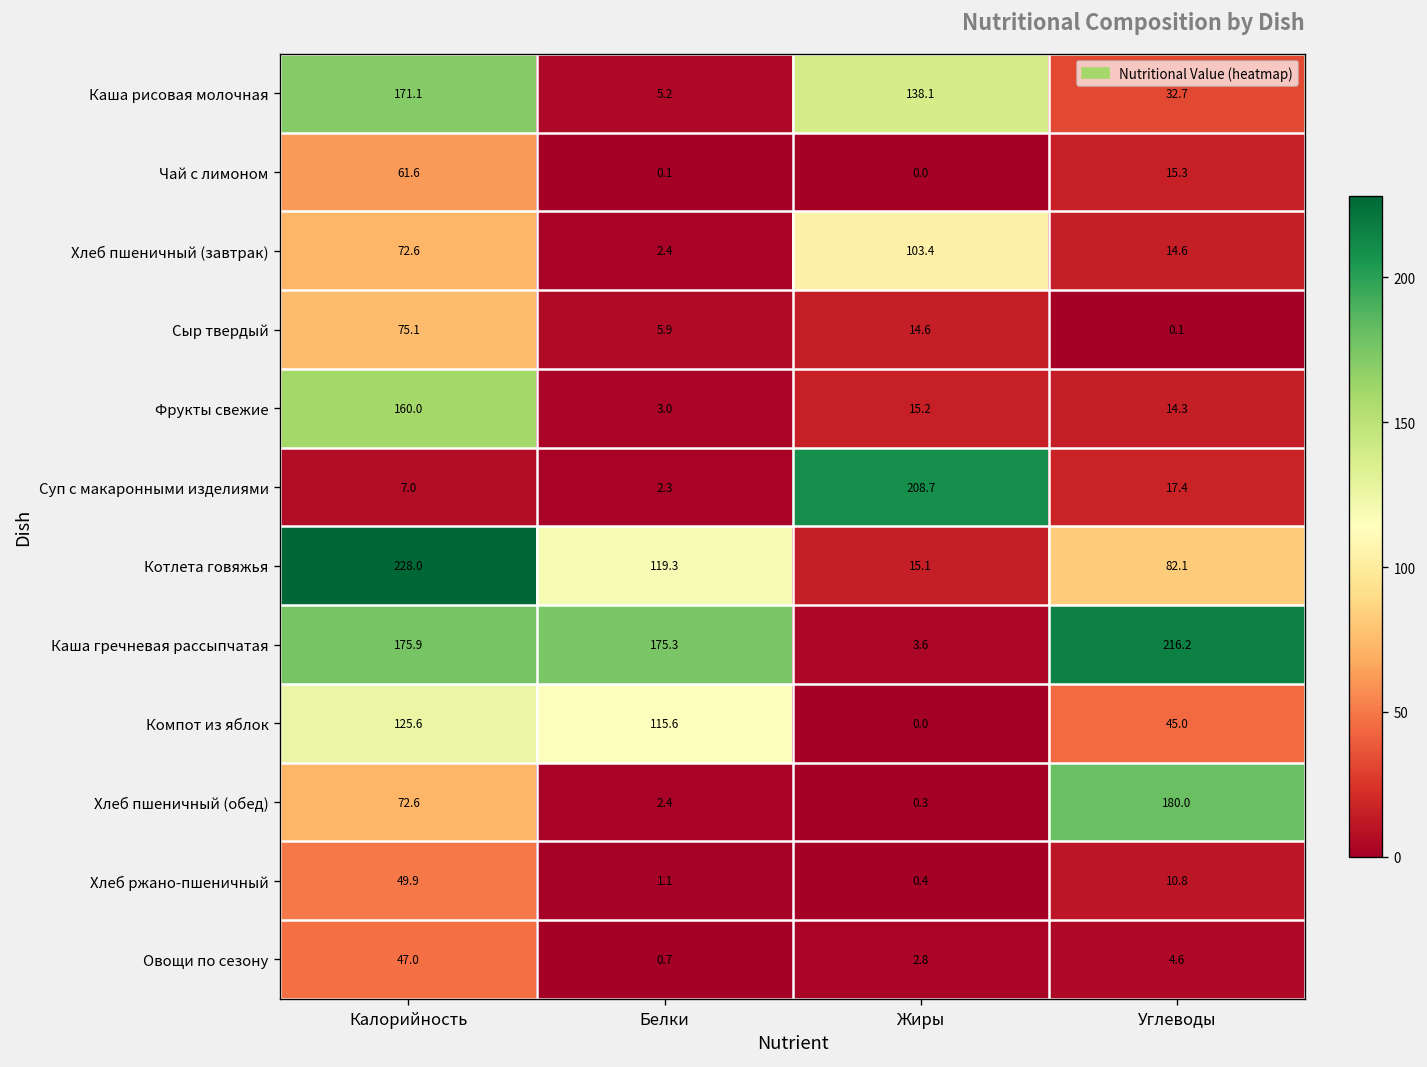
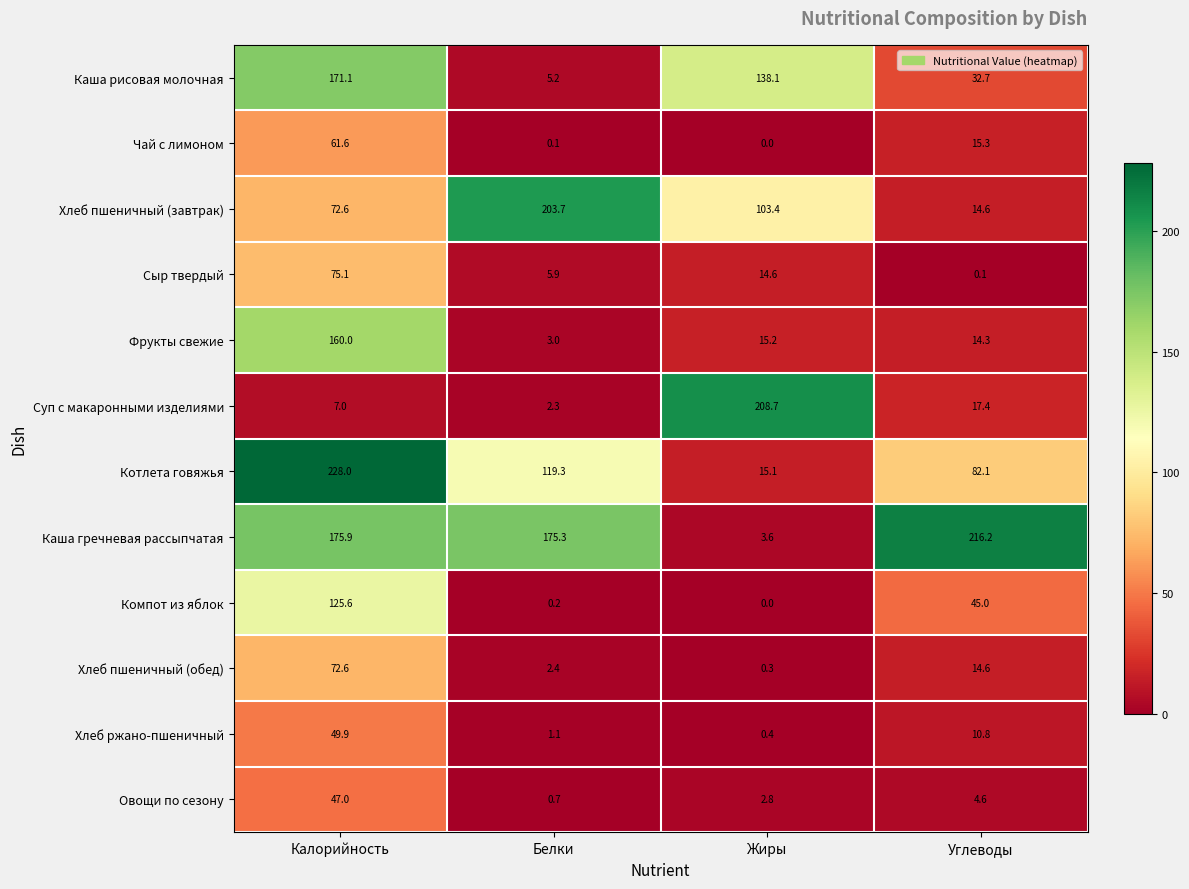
Хлеб пшеничный (завтрак), Белки: 2.4 -> 203.7
Компот из яблок, Белки: 115.6 -> 0.2
Хлеб пшеничный (обед), Углеводы: 180.0 -> 14.6
